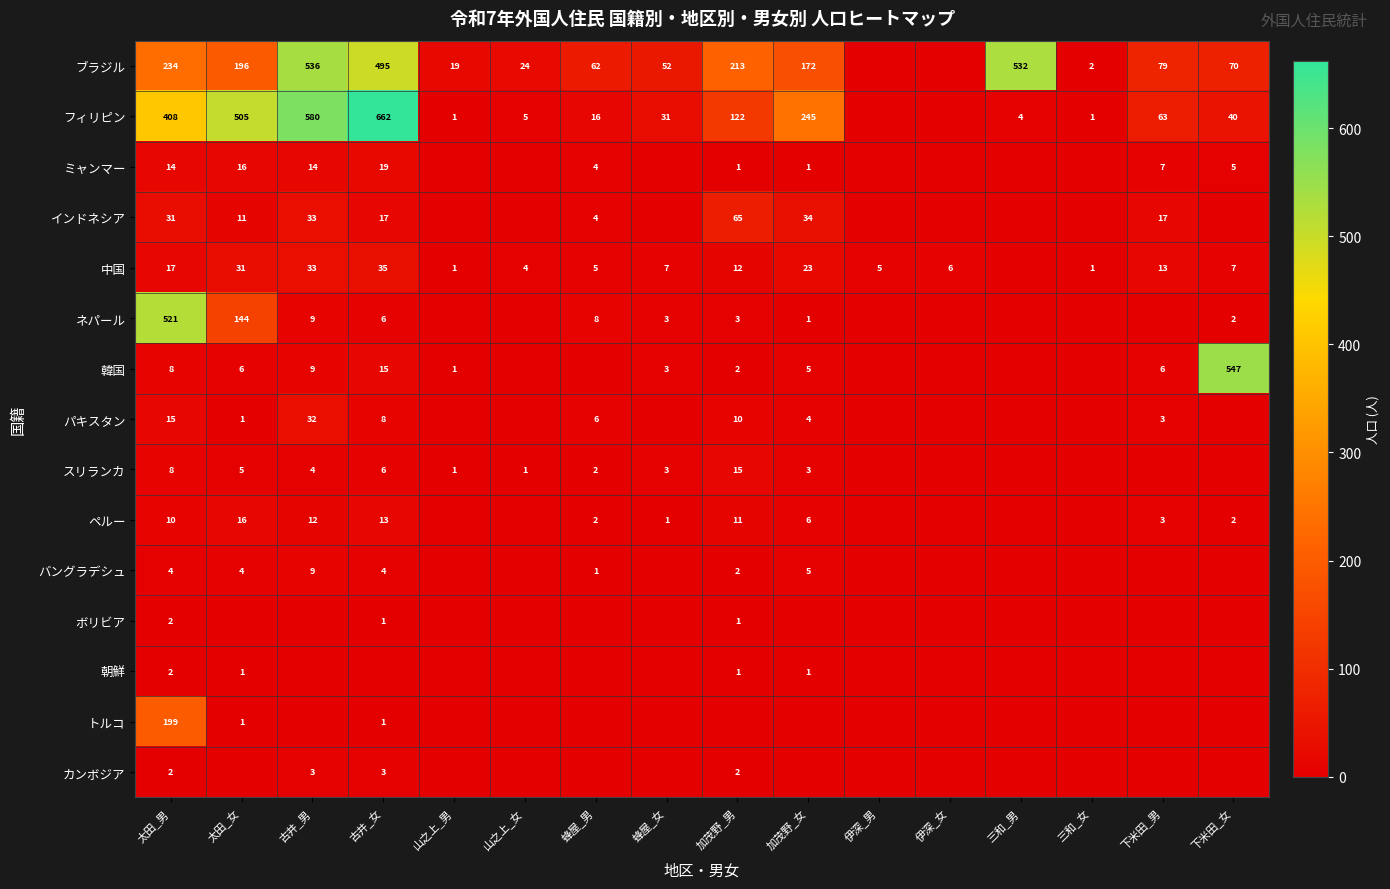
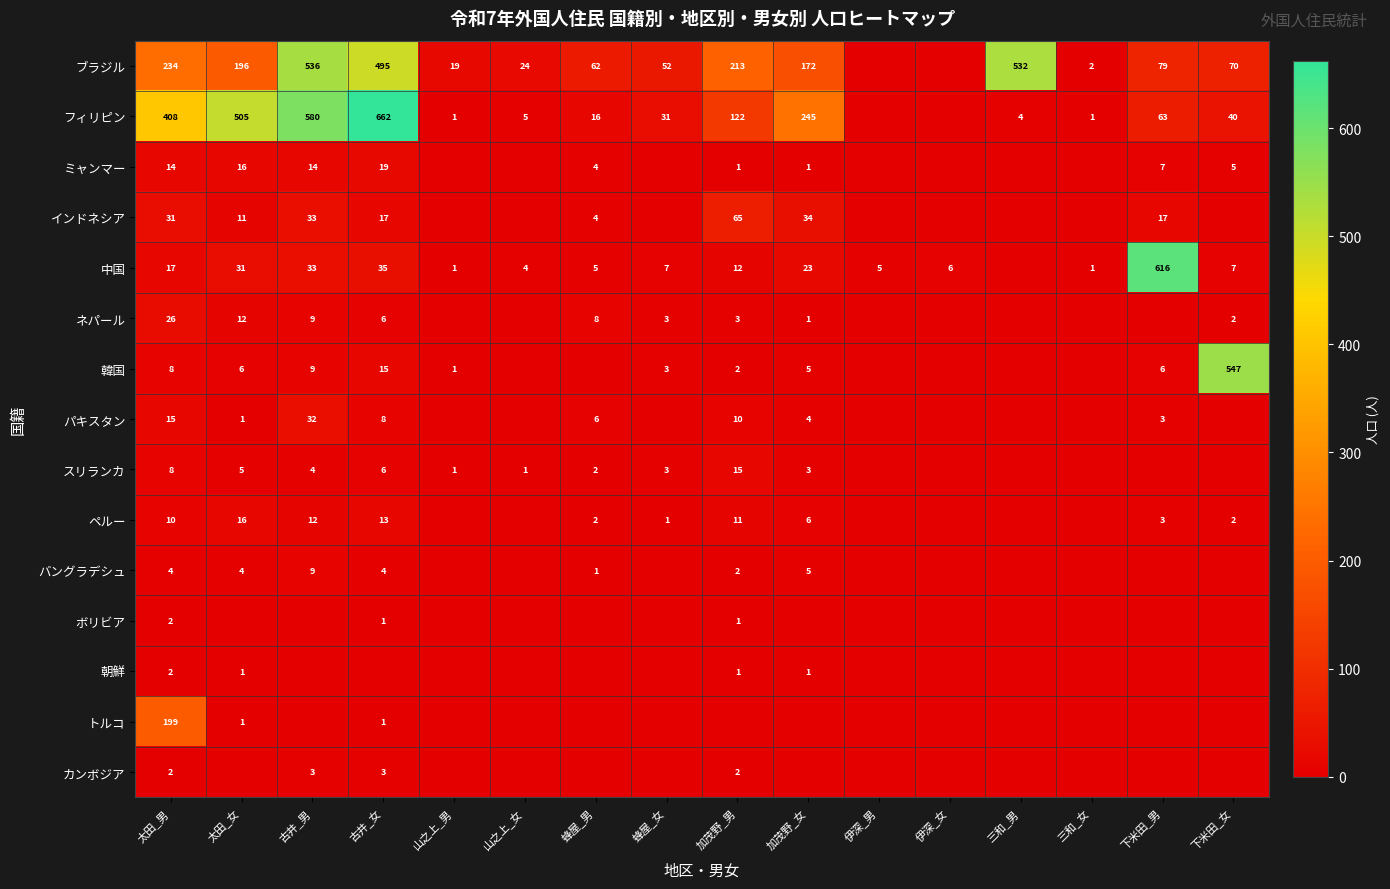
中国, 下米田_男: 13 -> 616
ネパール, 太田_男: 521 -> 26
ネパール, 太田_女: 144 -> 12
